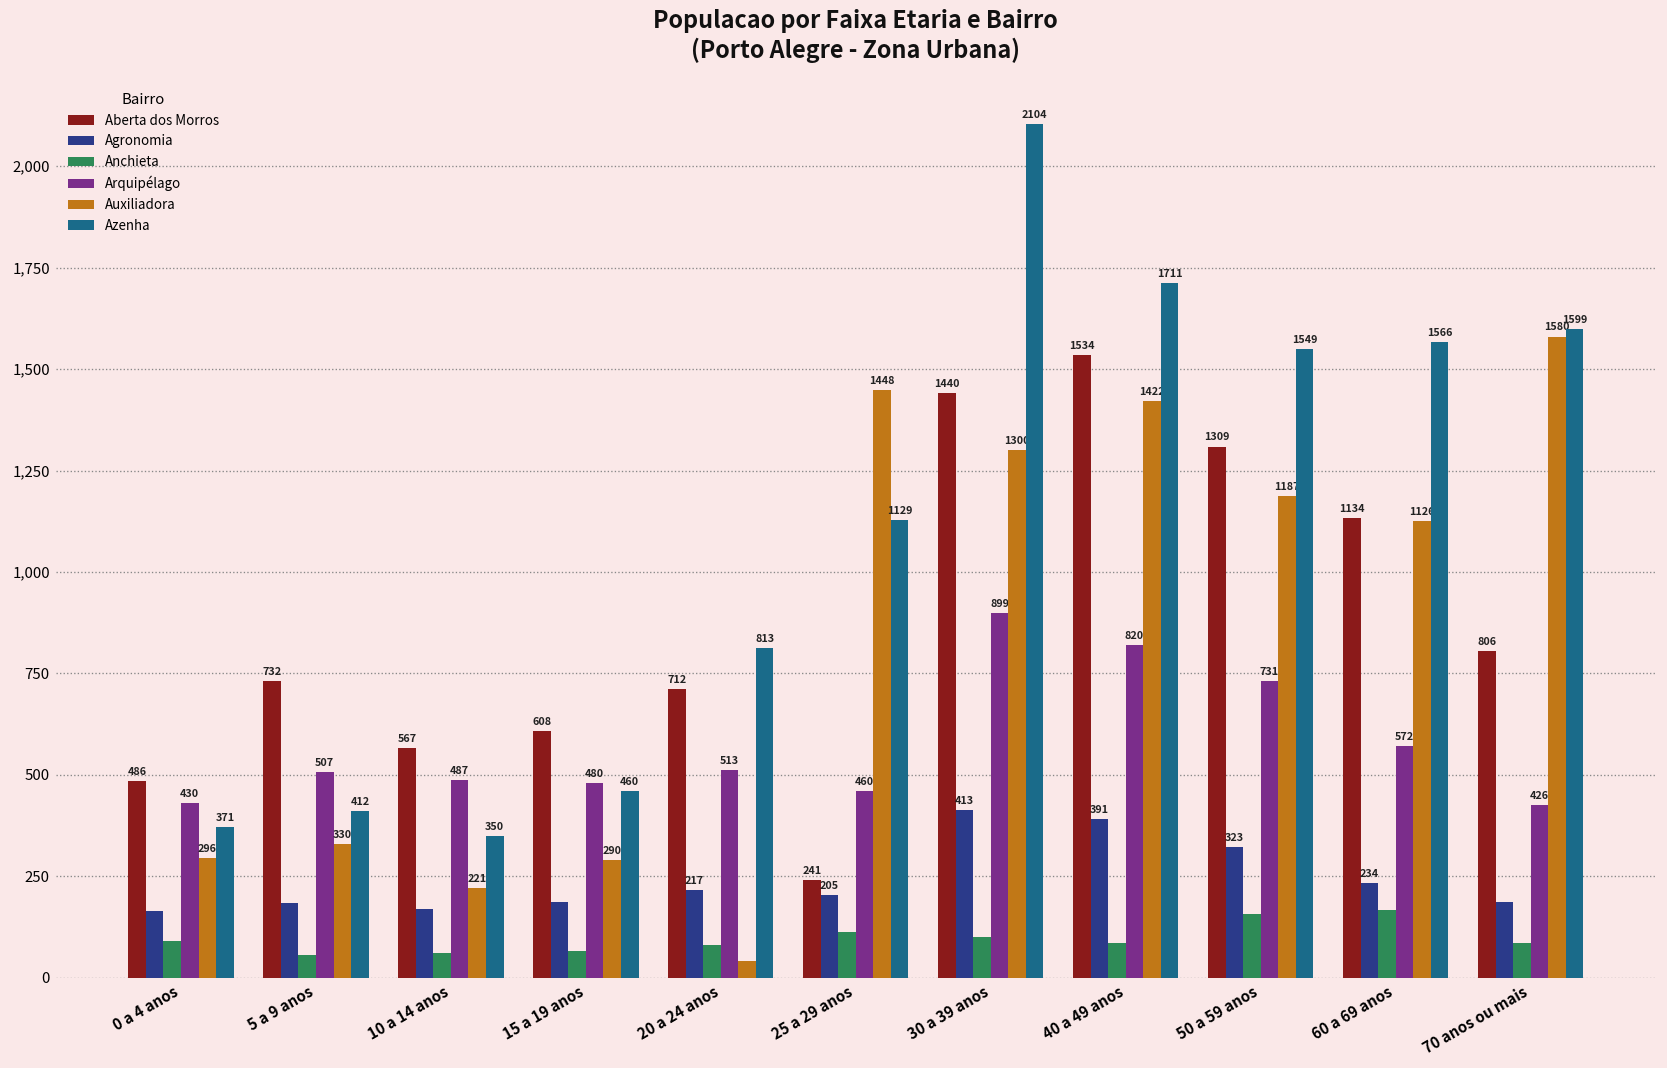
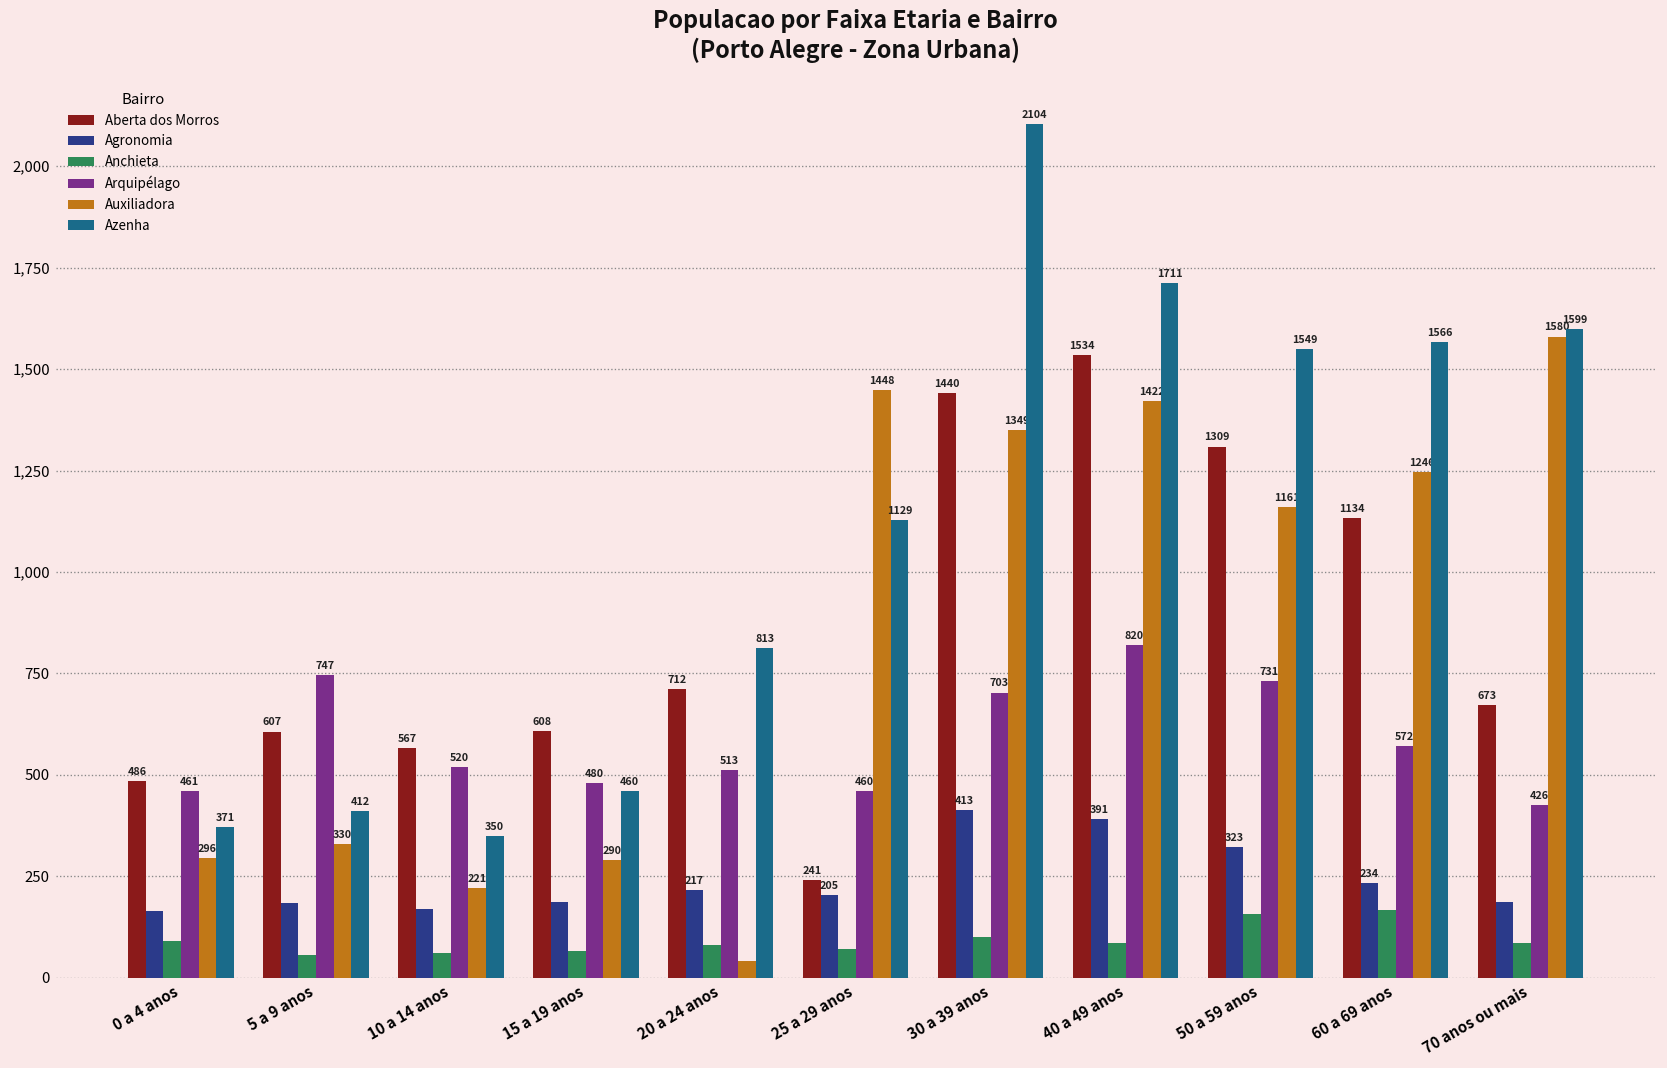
Arquipélago, 0 a 4 anos: 430 -> 461
Aberta dos Morros, 5 a 9 anos: 732 -> 607
Arquipélago, 5 a 9 anos: 507 -> 747
Arquipélago, 10 a 14 anos: 487 -> 520
Anchieta, 25 a 29 anos: 110 -> 70
Arquipélago, 30 a 39 anos: 899 -> 703
Auxiliadora, 30 a 39 anos: 1300 -> 1349
Auxiliadora, 50 a 59 anos: 1187 -> 1161
Auxiliadora, 60 a 69 anos: 1126 -> 1246
Aberta dos Morros, 70 anos ou mais: 806 -> 673
